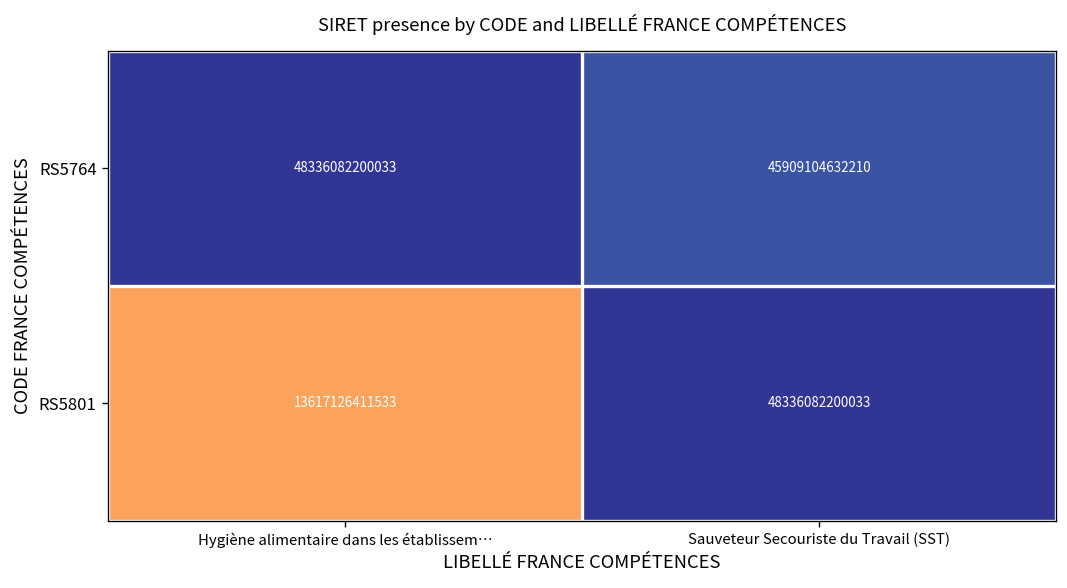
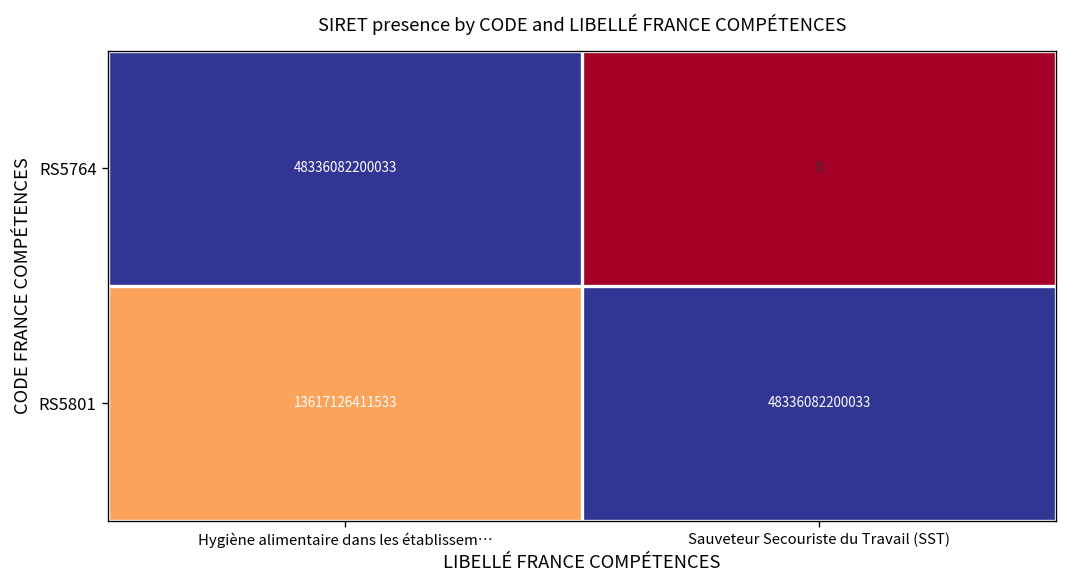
RS5764, Sauveteur Secouriste du Travail (SST): 45909104632210 -> 0
